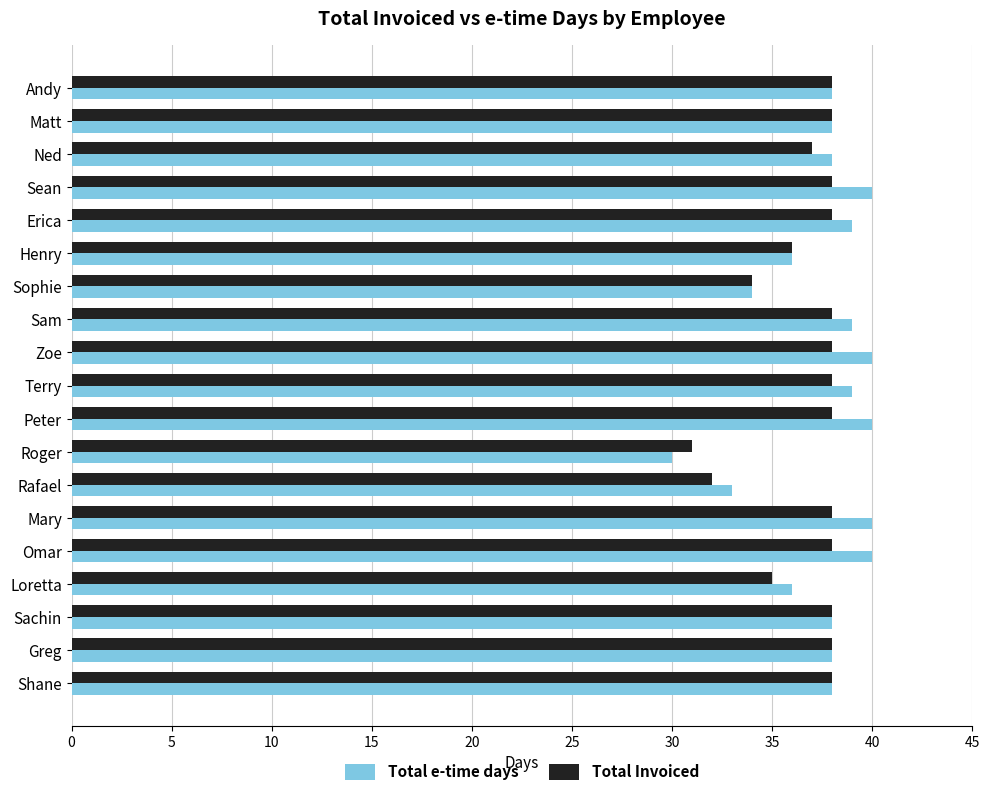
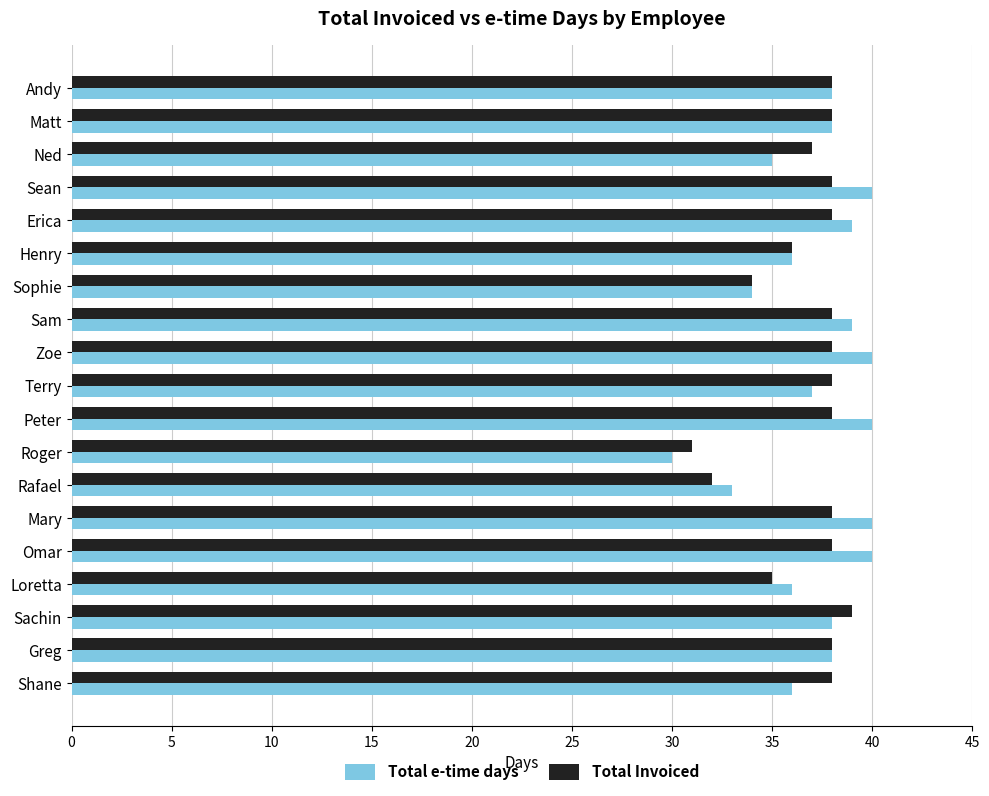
Total e-time days, Ned: 38 -> 35
Total e-time days, Terry: 39 -> 37
Total Invoiced, Sachin: 38 -> 39
Total e-time days, Shane: 38 -> 36
